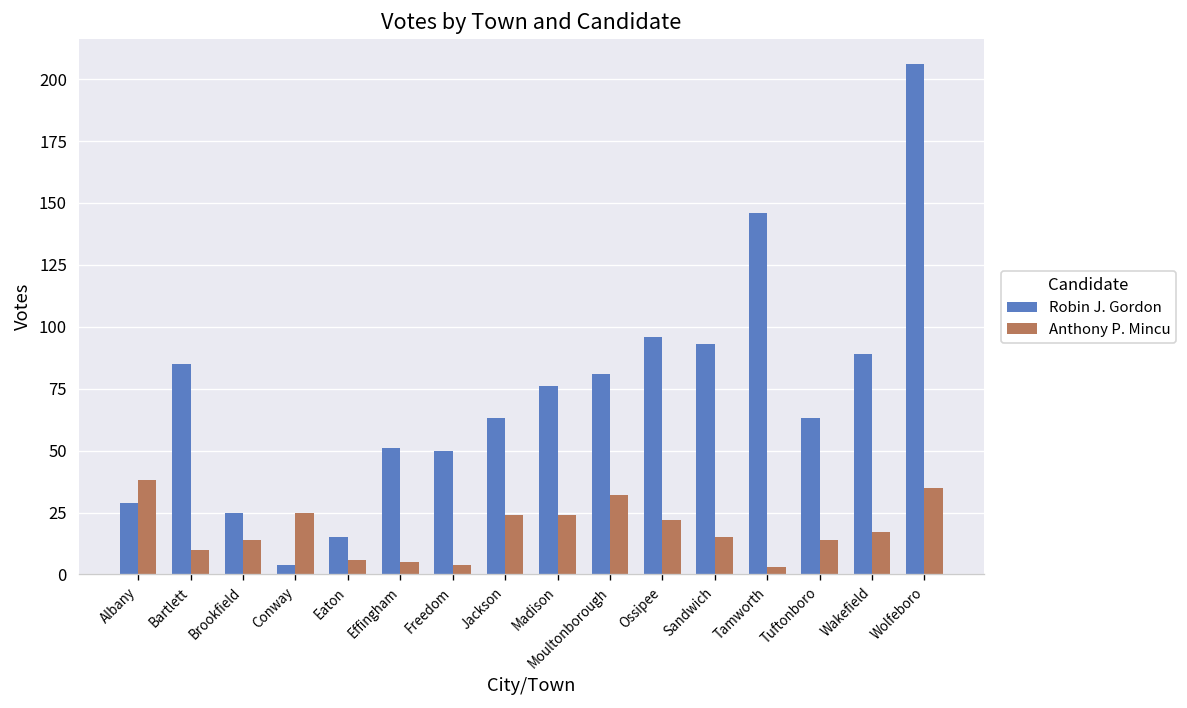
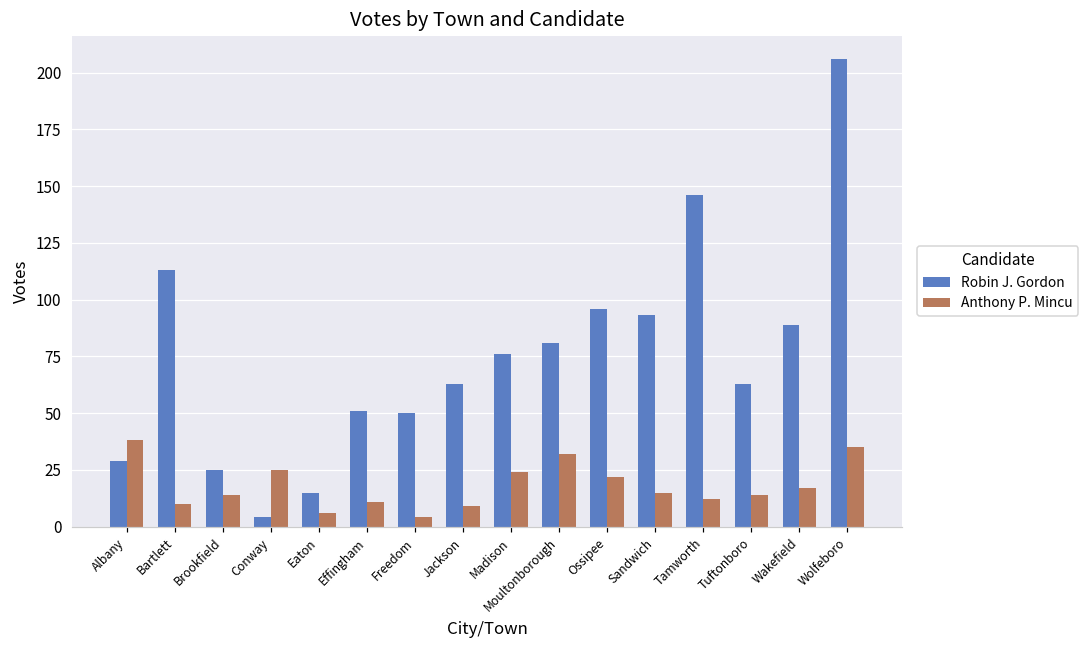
Robin J. Gordon, Bartlett: 85 -> 113
Anthony P. Mincu, Effingham: 5 -> 11
Anthony P. Mincu, Jackson: 24 -> 9
Anthony P. Mincu, Tamworth: 3 -> 12
